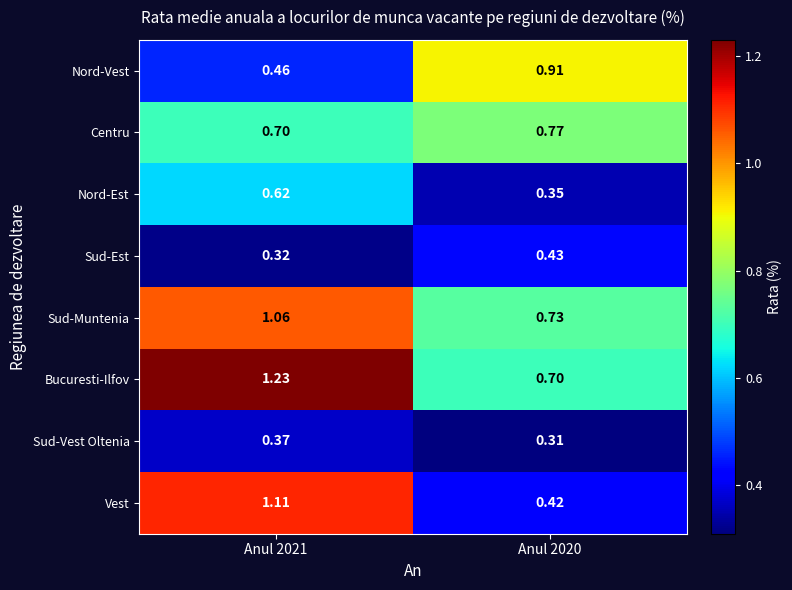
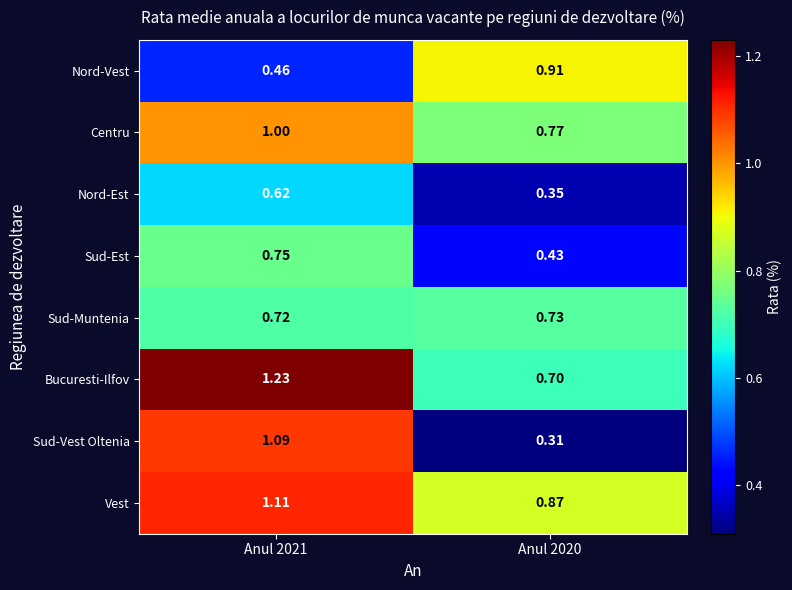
Centru, Anul 2021: 0.70 -> 1.00
Sud-Est, Anul 2021: 0.32 -> 0.75
Sud-Muntenia, Anul 2021: 1.06 -> 0.72
Sud-Vest Oltenia, Anul 2021: 0.37 -> 1.09
Vest, Anul 2020: 0.42 -> 0.87
